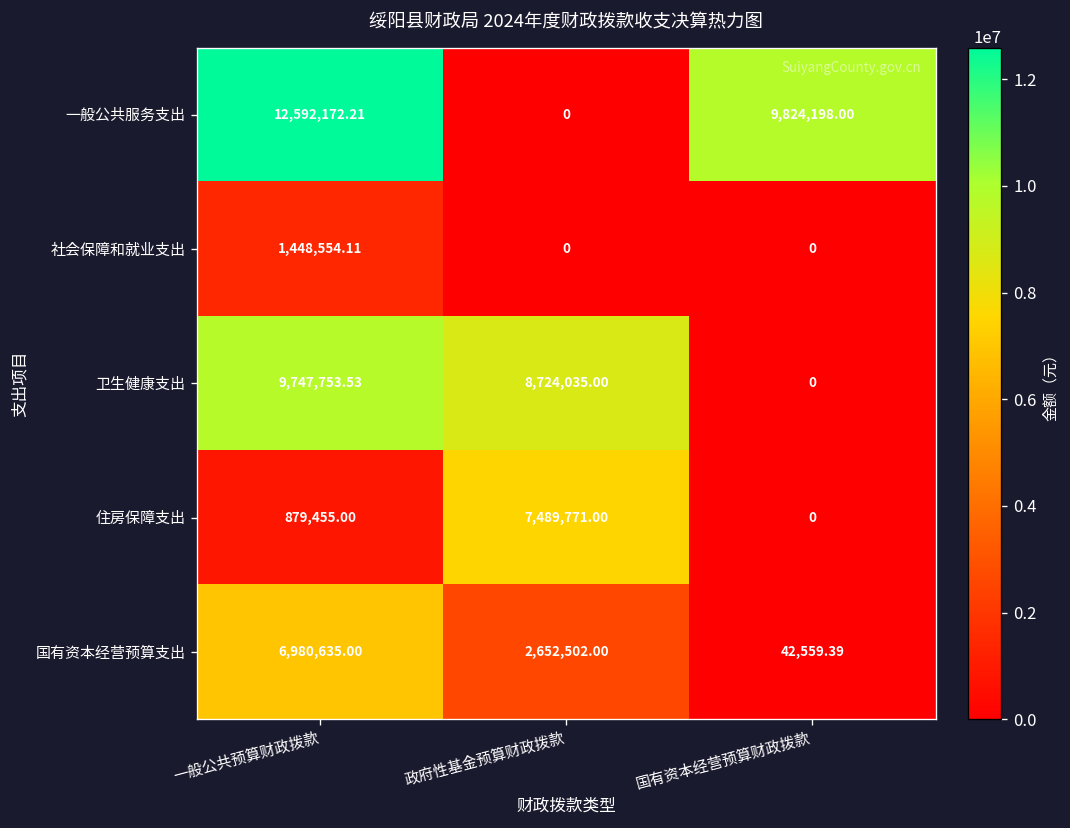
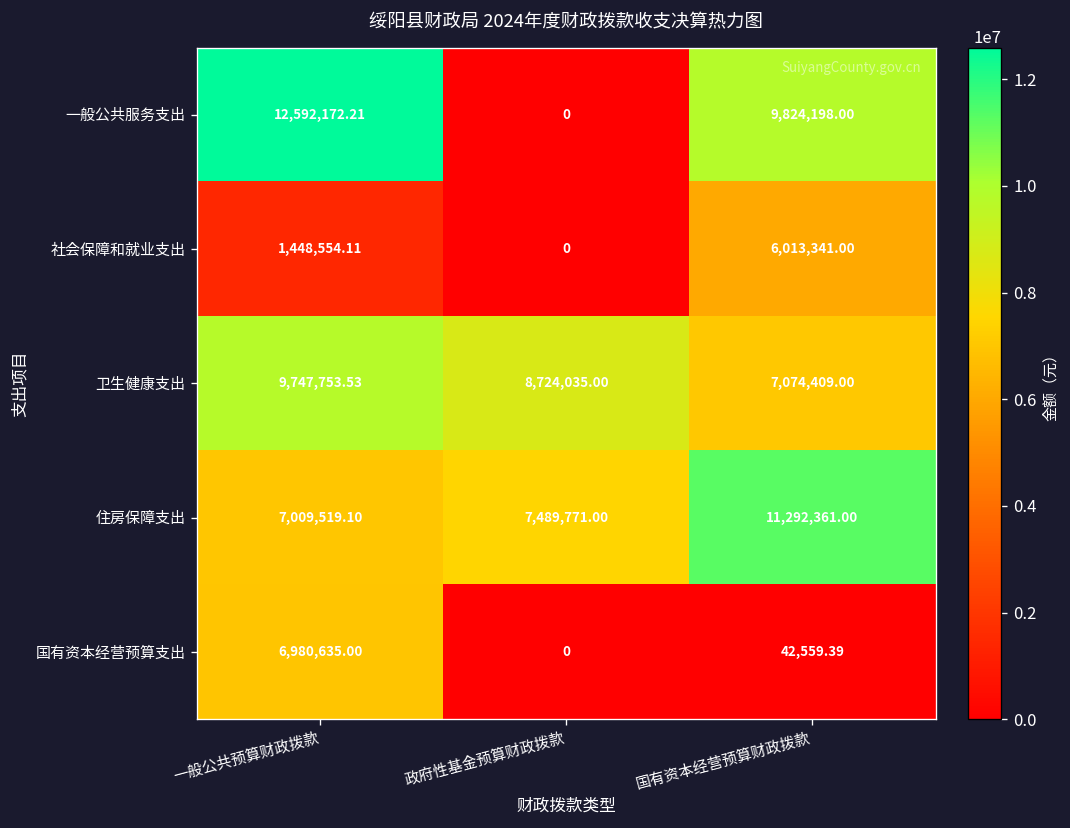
社会保障和就业支出, 国有资本经营预算财政拨款: 0 -> 6,013,341.00
卫生健康支出, 国有资本经营预算财政拨款: 0 -> 7,074,409.00
住房保障支出, 一般公共预算财政拨款: 879,455.00 -> 7,009,519.10
住房保障支出, 国有资本经营预算财政拨款: 0 -> 11,292,361.00
国有资本经营预算支出, 政府性基金预算财政拨款: 2,652,502.00 -> 0
